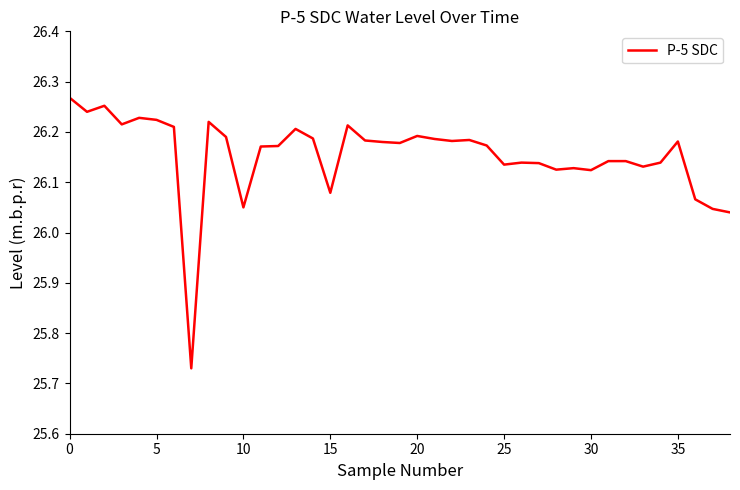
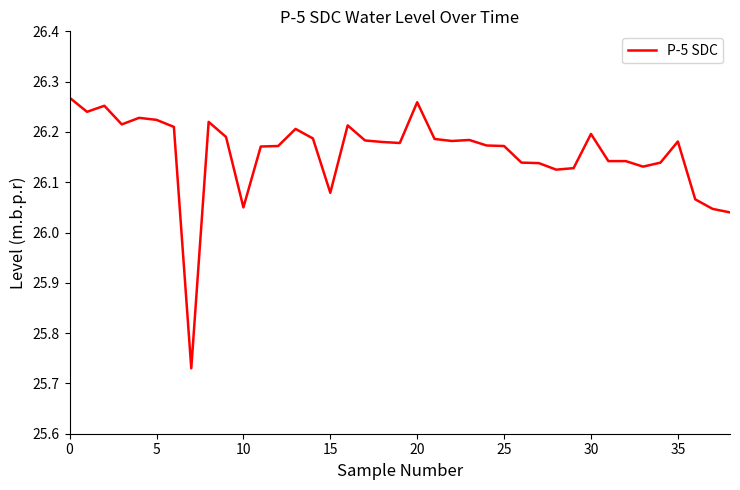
20: 26.19 -> 26.26
25: 26.14 -> 26.17
30: 26.12 -> 26.20
